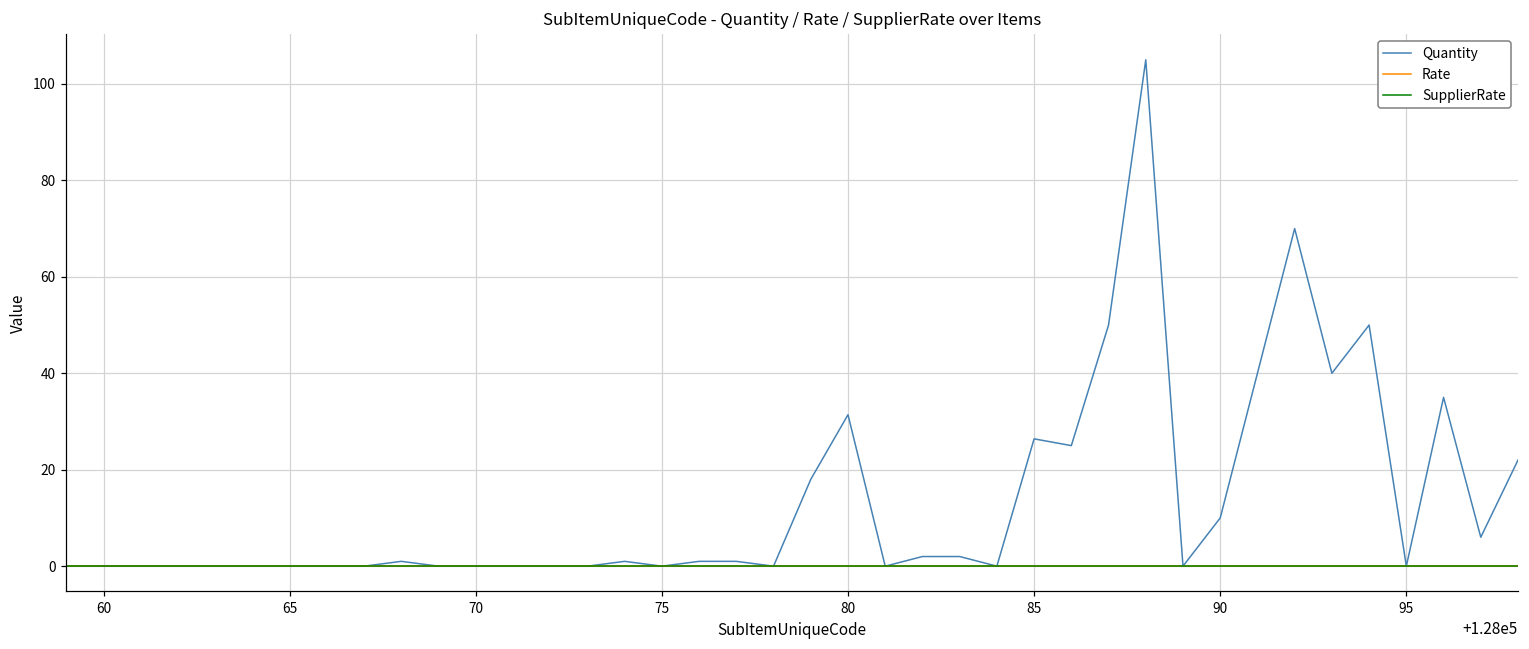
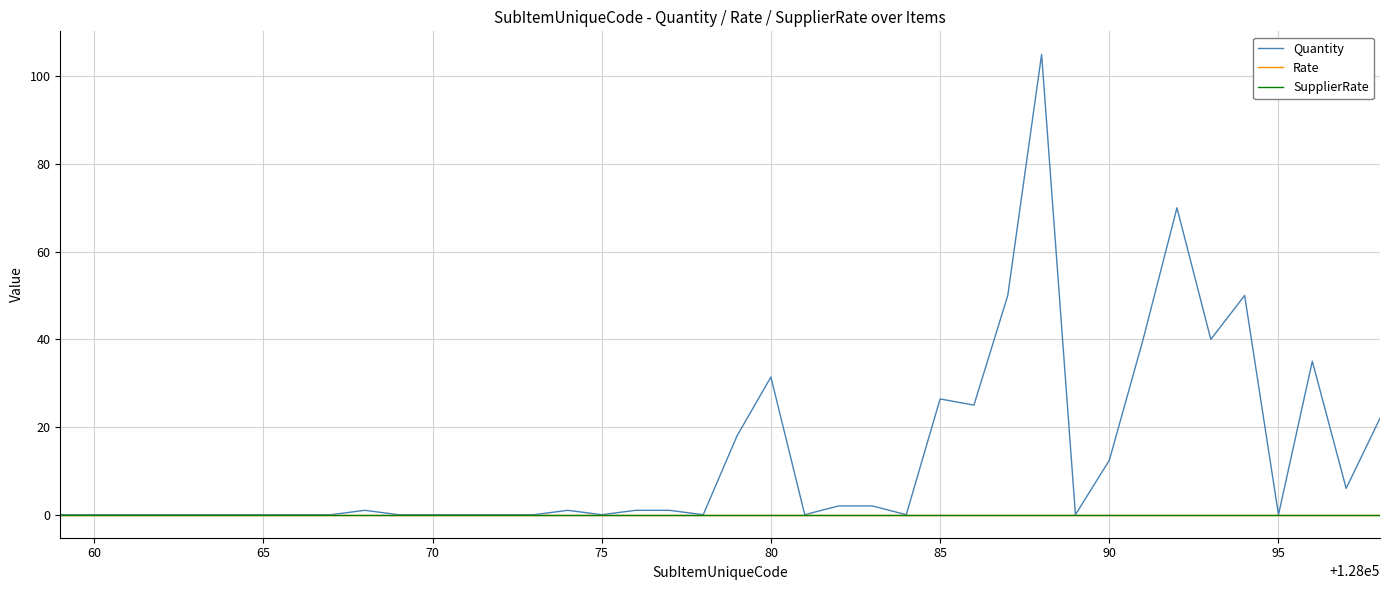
Quantity, 90: 10 -> 12
